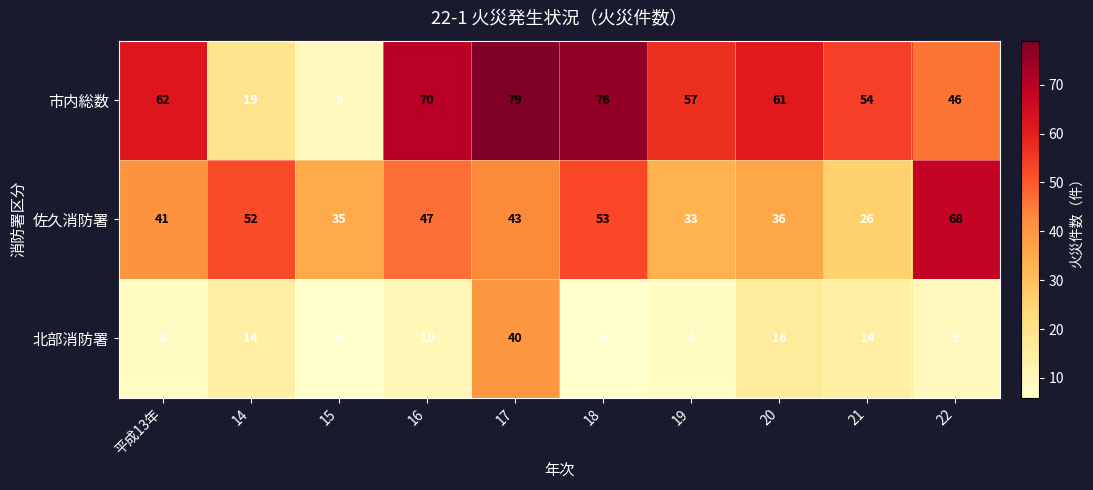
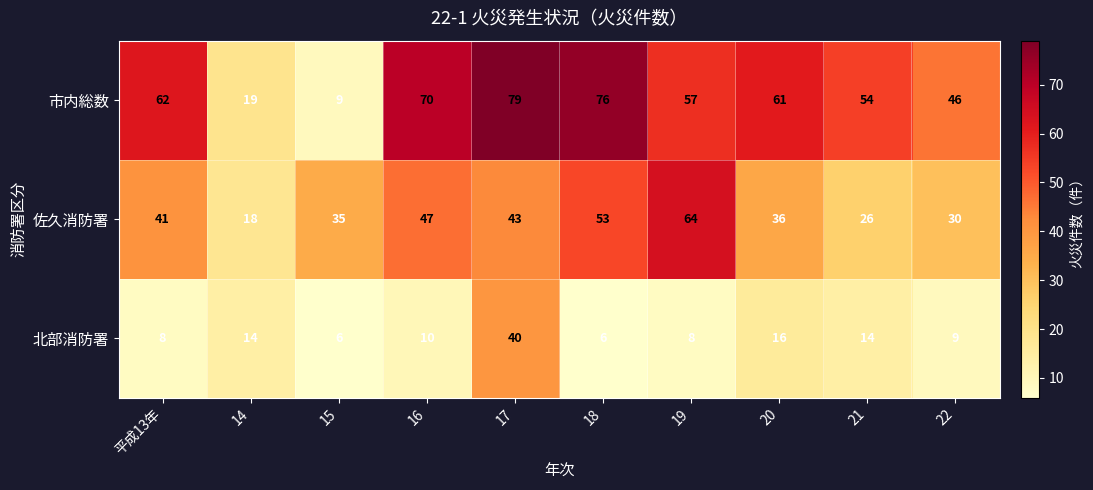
佐久消防署, 14: 52 -> 18
佐久消防署, 19: 33 -> 64
佐久消防署, 22: 68 -> 30
